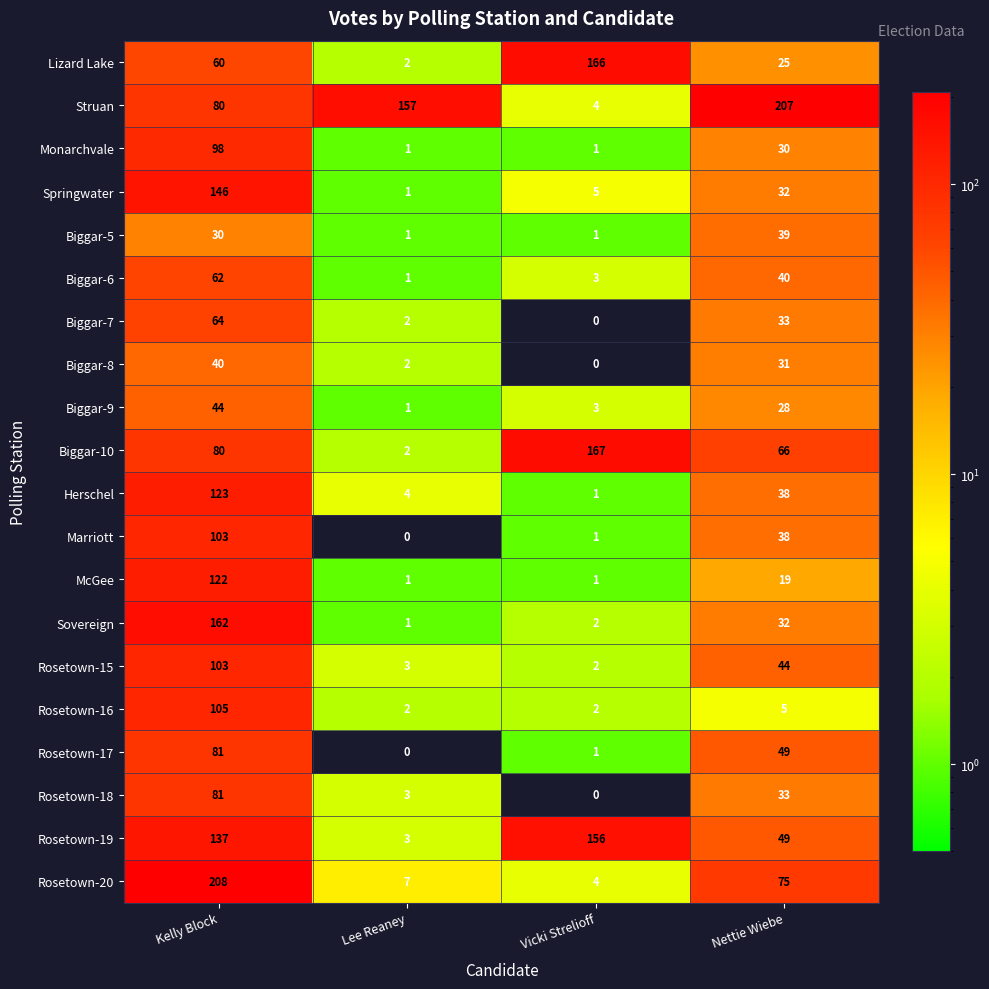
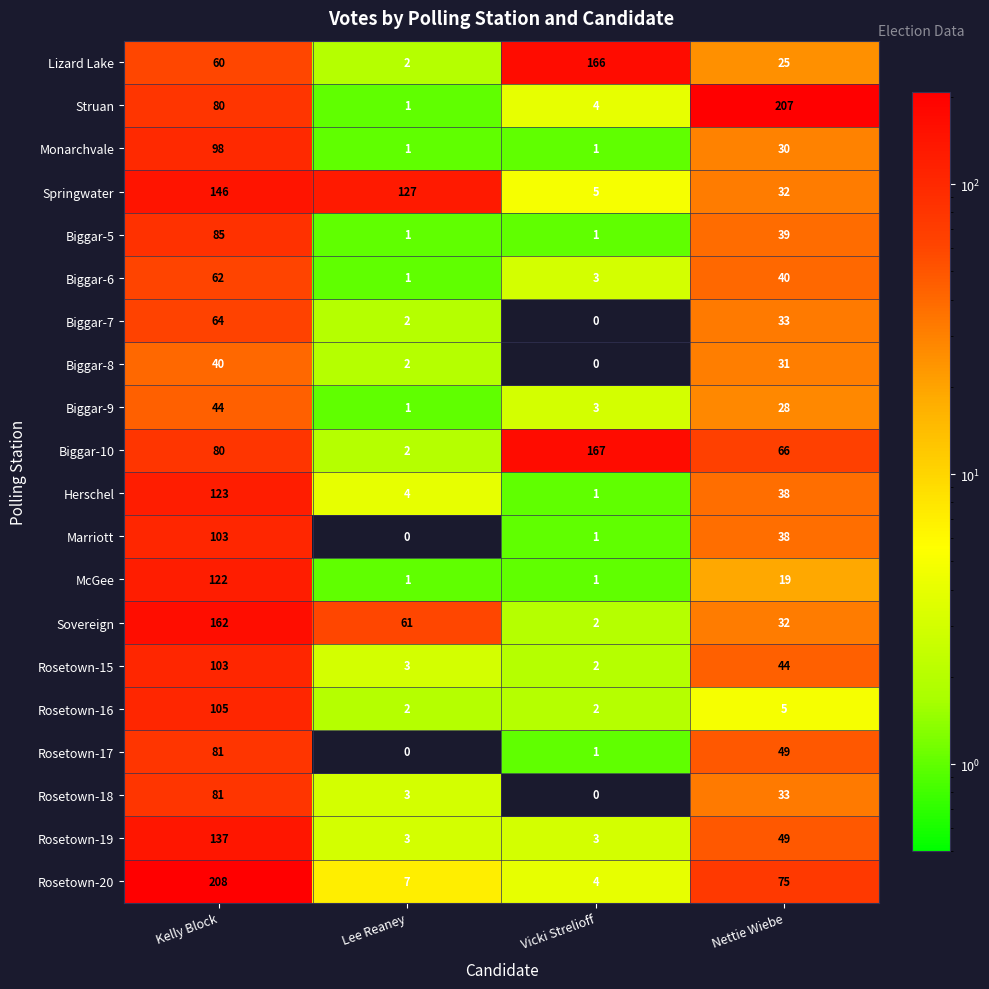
Struan, Lee Reaney: 157 -> 1
Springwater, Lee Reaney: 1 -> 127
Biggar-5, Kelly Block: 30 -> 85
Sovereign, Lee Reaney: 1 -> 61
Rosetown-19, Vicki Strelioff: 156 -> 3
